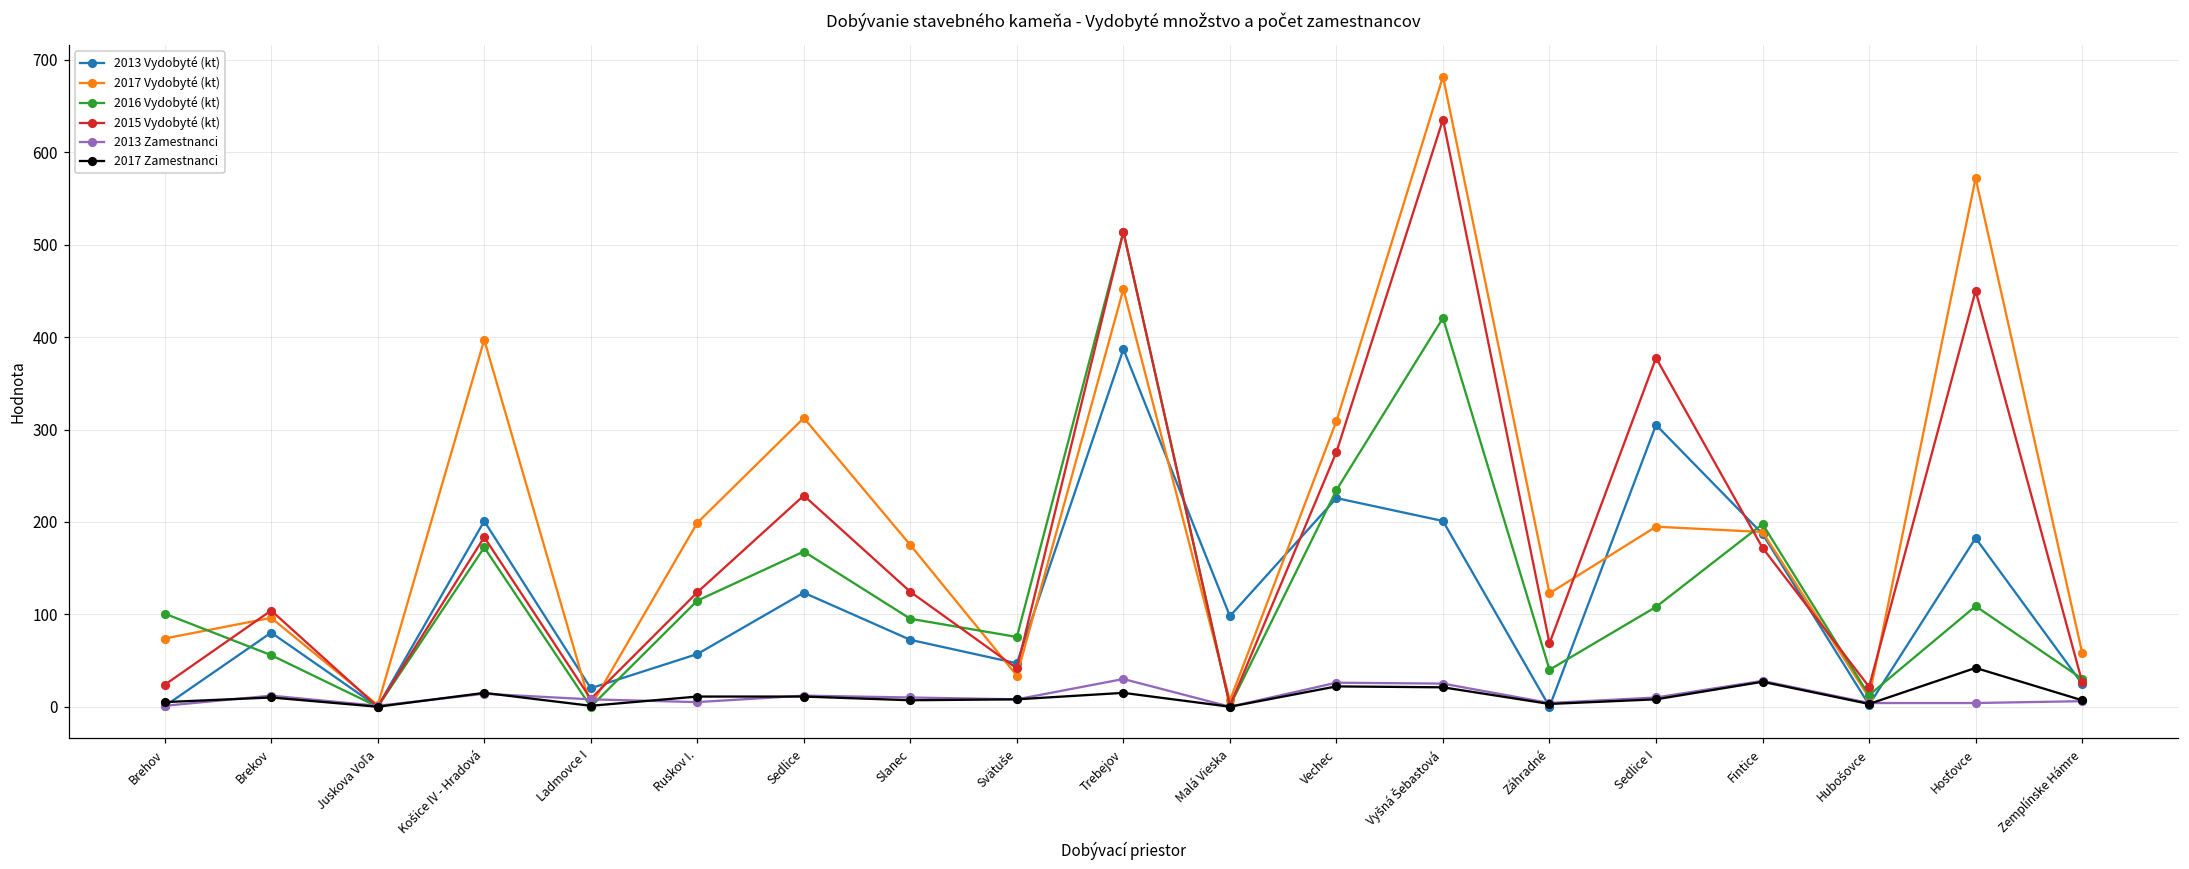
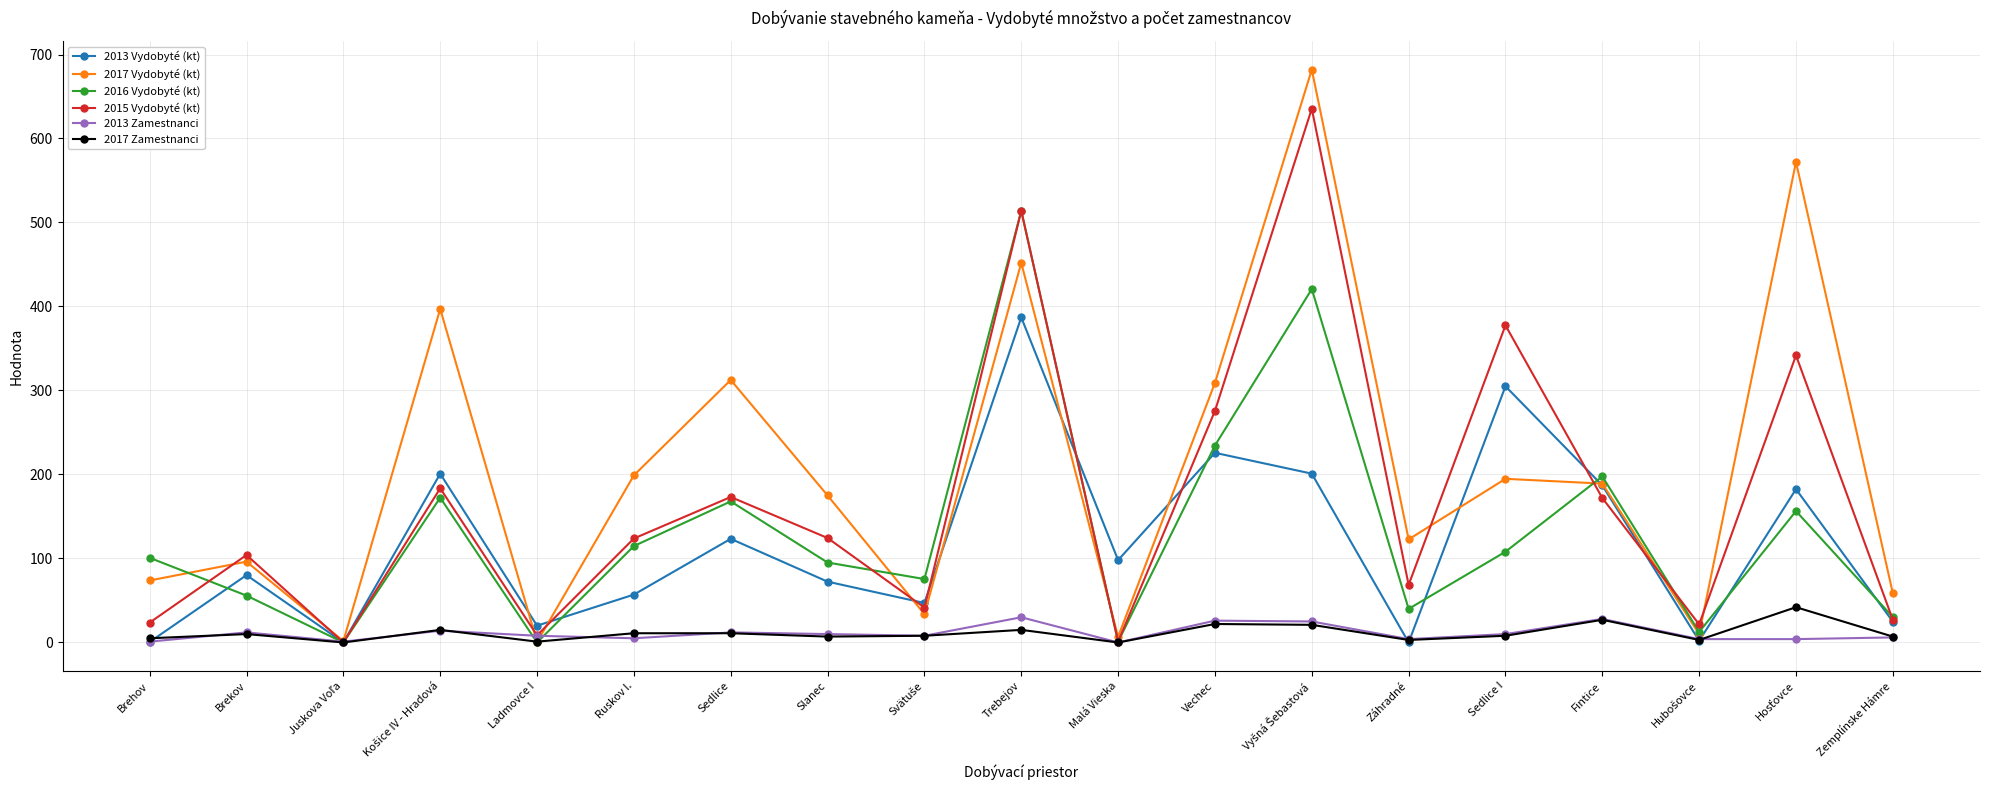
2015 Vydobyté (kt), Sedlice: 230 -> 170
2016 Vydobyté (kt), Hosťovce: 110 -> 160
2015 Vydobyté (kt), Hosťovce: 450 -> 340
